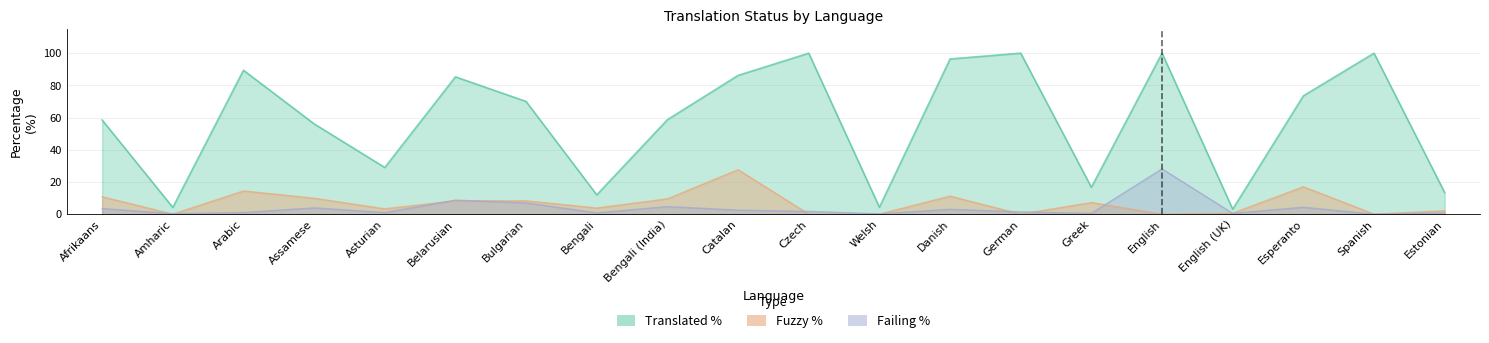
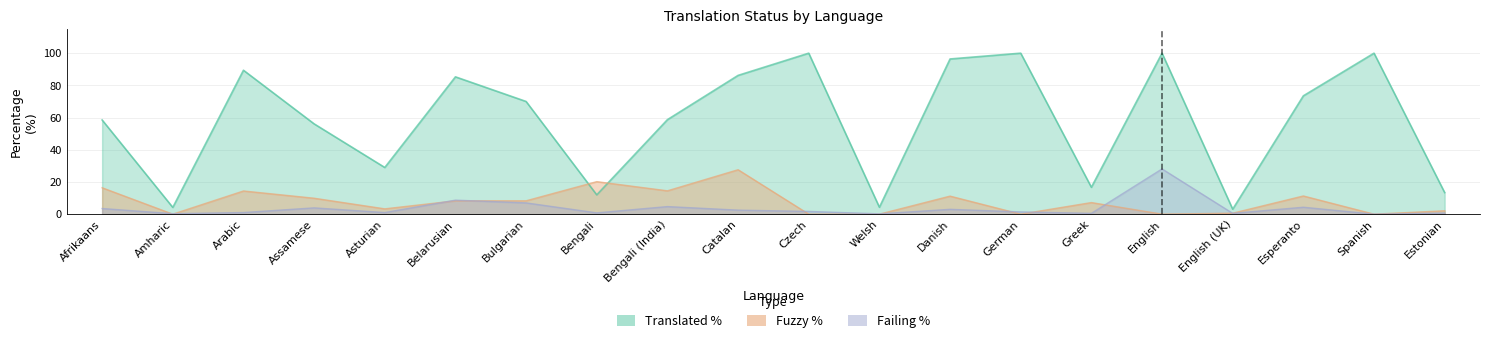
Fuzzy %, Afrikaans: 11 -> 16
Fuzzy %, Bengali: 4 -> 20
Fuzzy %, Bengali (India): 10 -> 15
Fuzzy %, Esperanto: 17 -> 11
